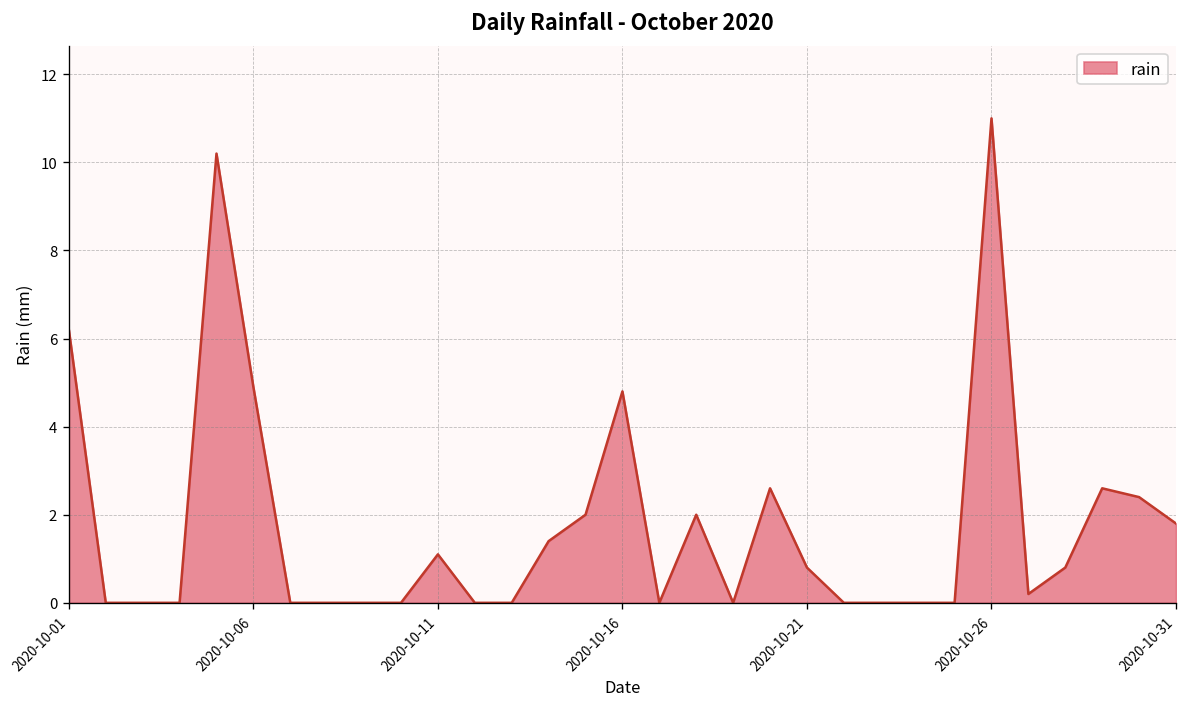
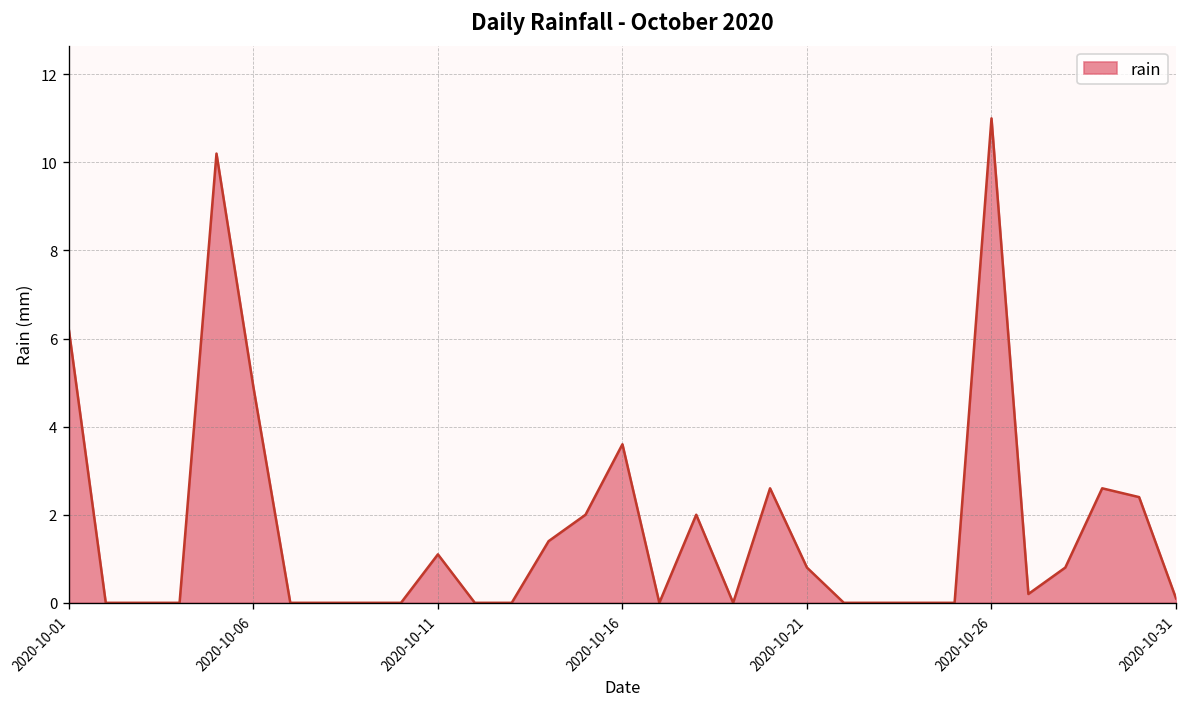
2020-10-16: 4.8 -> 3.6
2020-10-31: 1.8 -> 0.1
